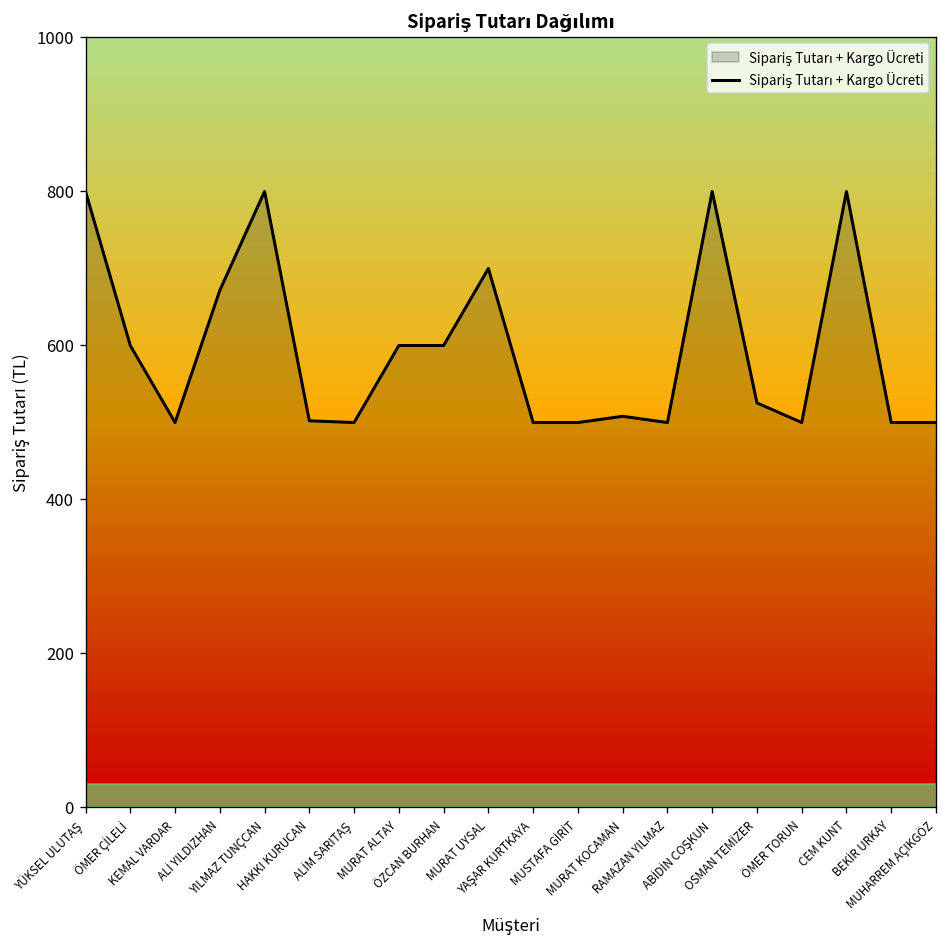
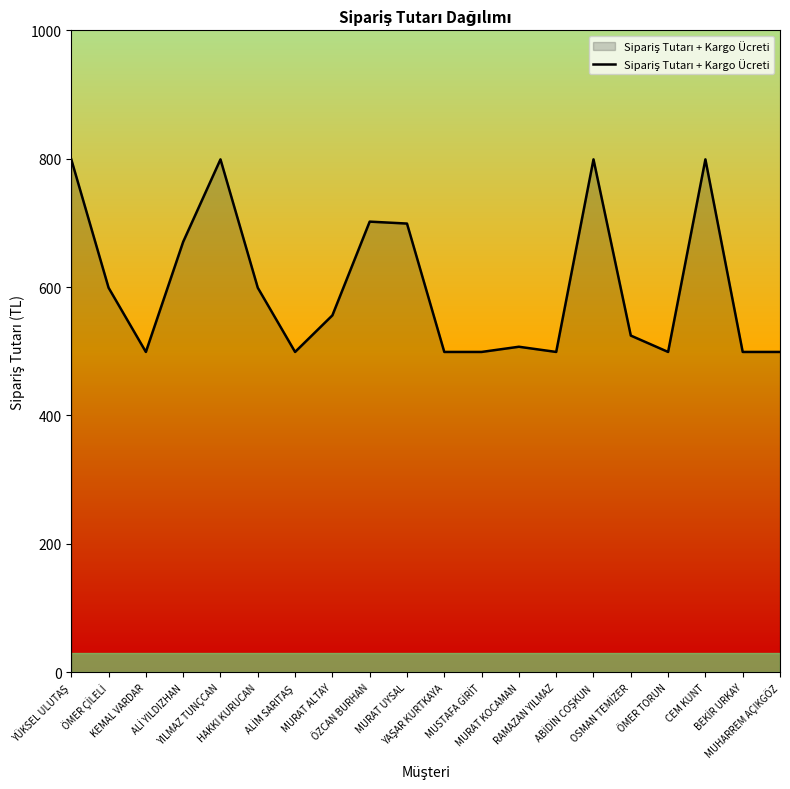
HAKKI KURUCAN: 500 -> 600
MURAT ALTAY: 600 -> 560
ÖZCAN BURHAN: 600 -> 700
